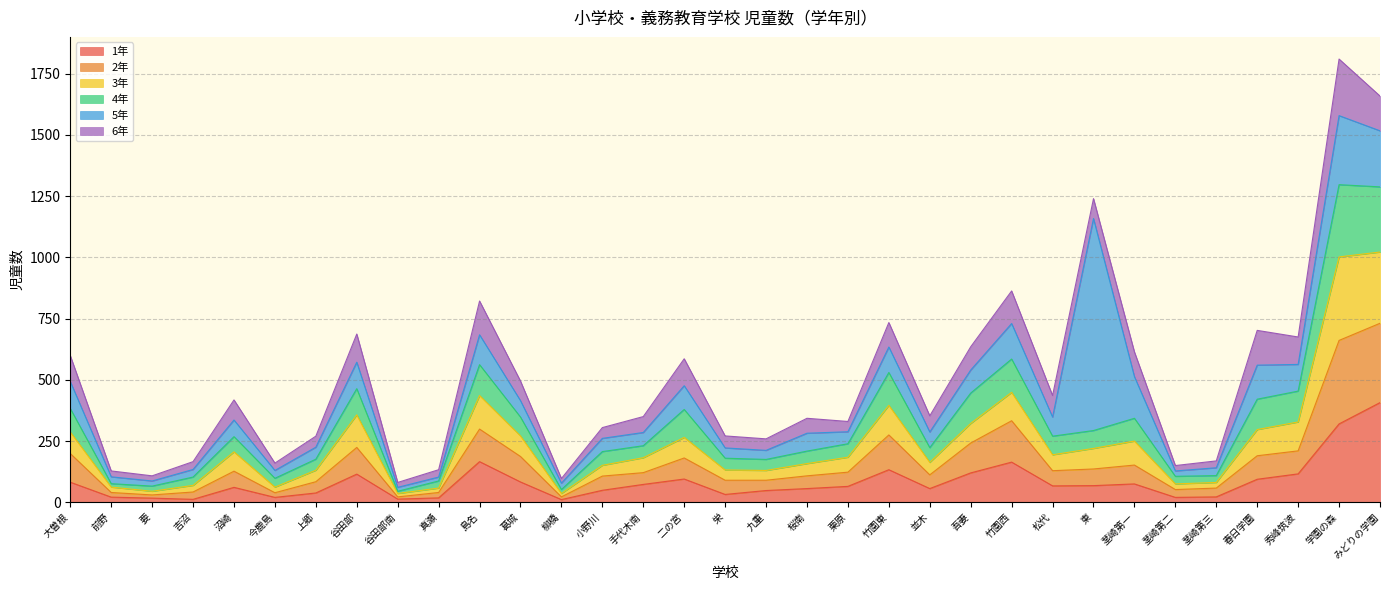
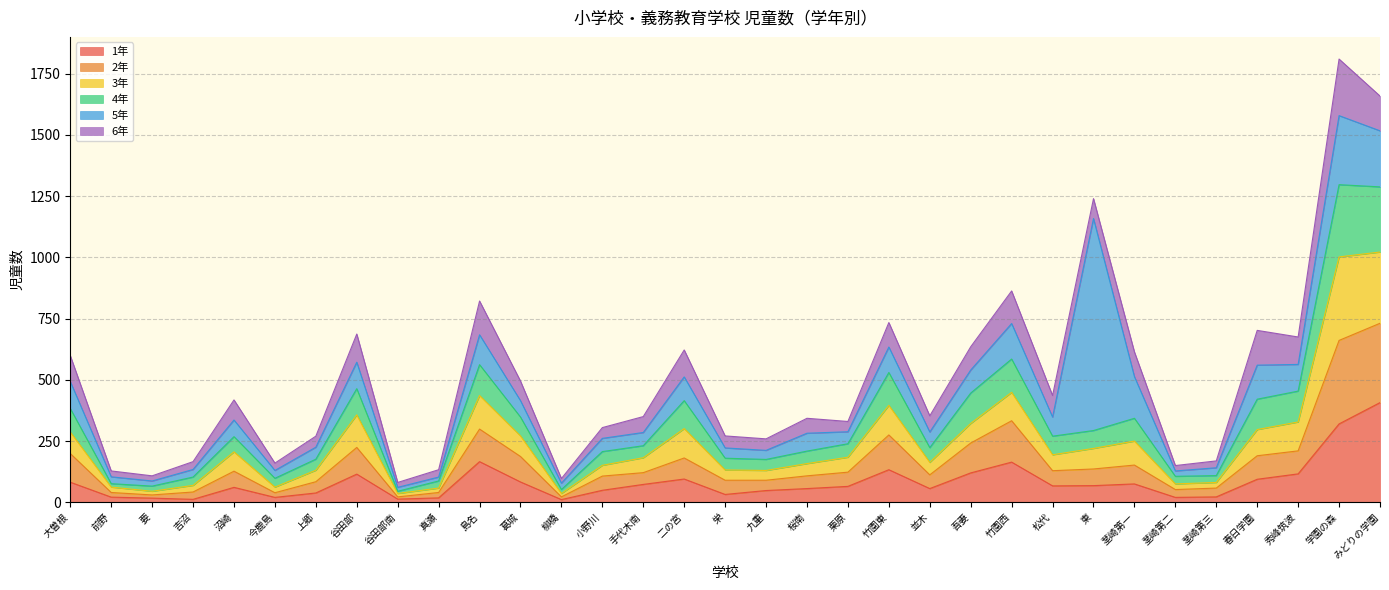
3年, 二の宮: 80 -> 120
